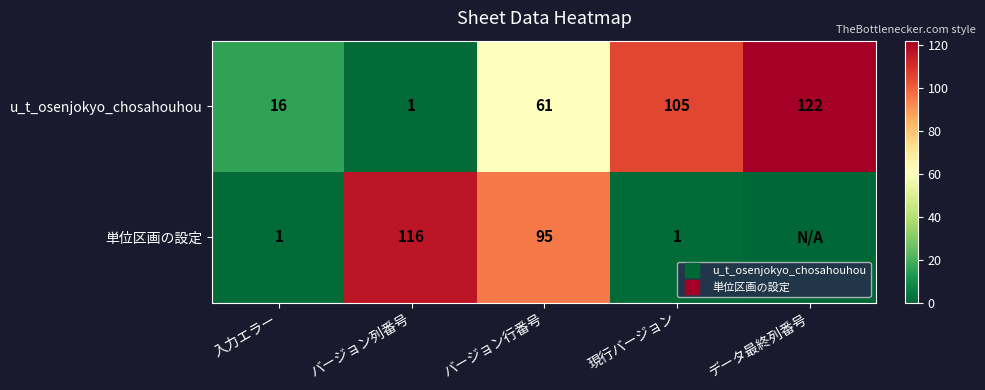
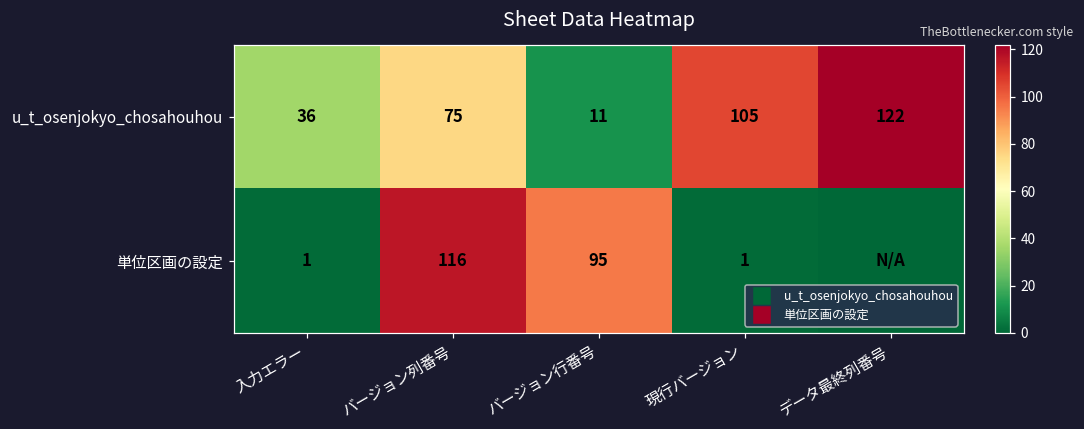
u_t_osenjokyo_chosahouhou, 入力エラー: 16 -> 36
u_t_osenjokyo_chosahouhou, バージョン列番号: 1 -> 75
u_t_osenjokyo_chosahouhou, バージョン行番号: 61 -> 11
